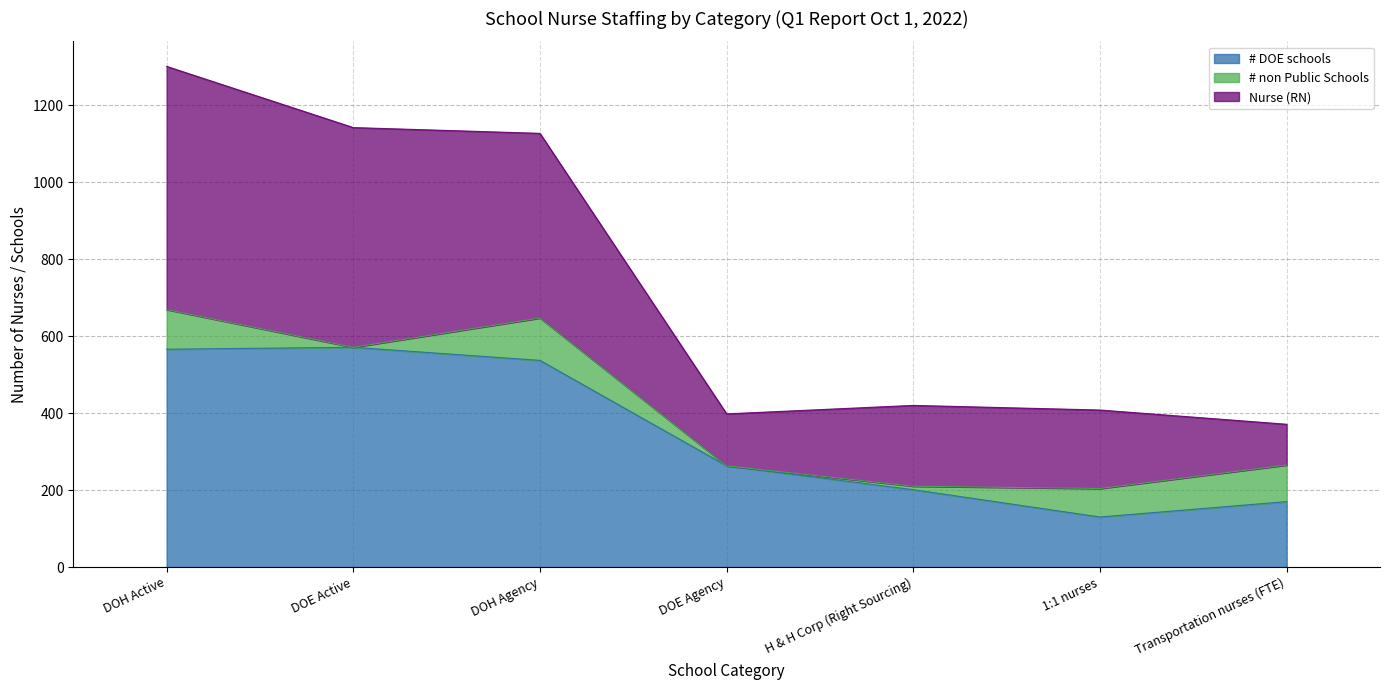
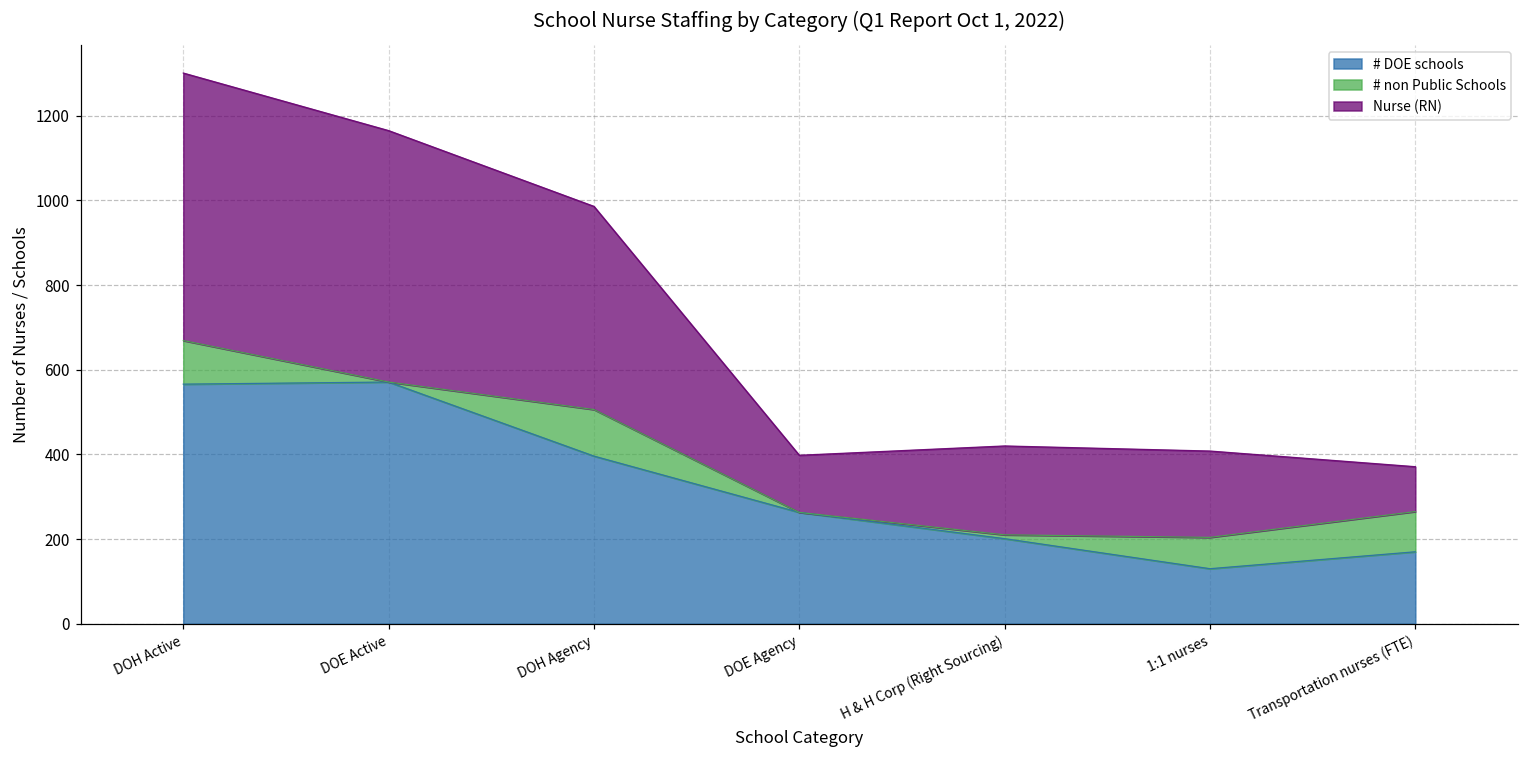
Nurse (RN), DOE Active: 570 -> 590
# DOE schools, DOH Agency: 540 -> 400
